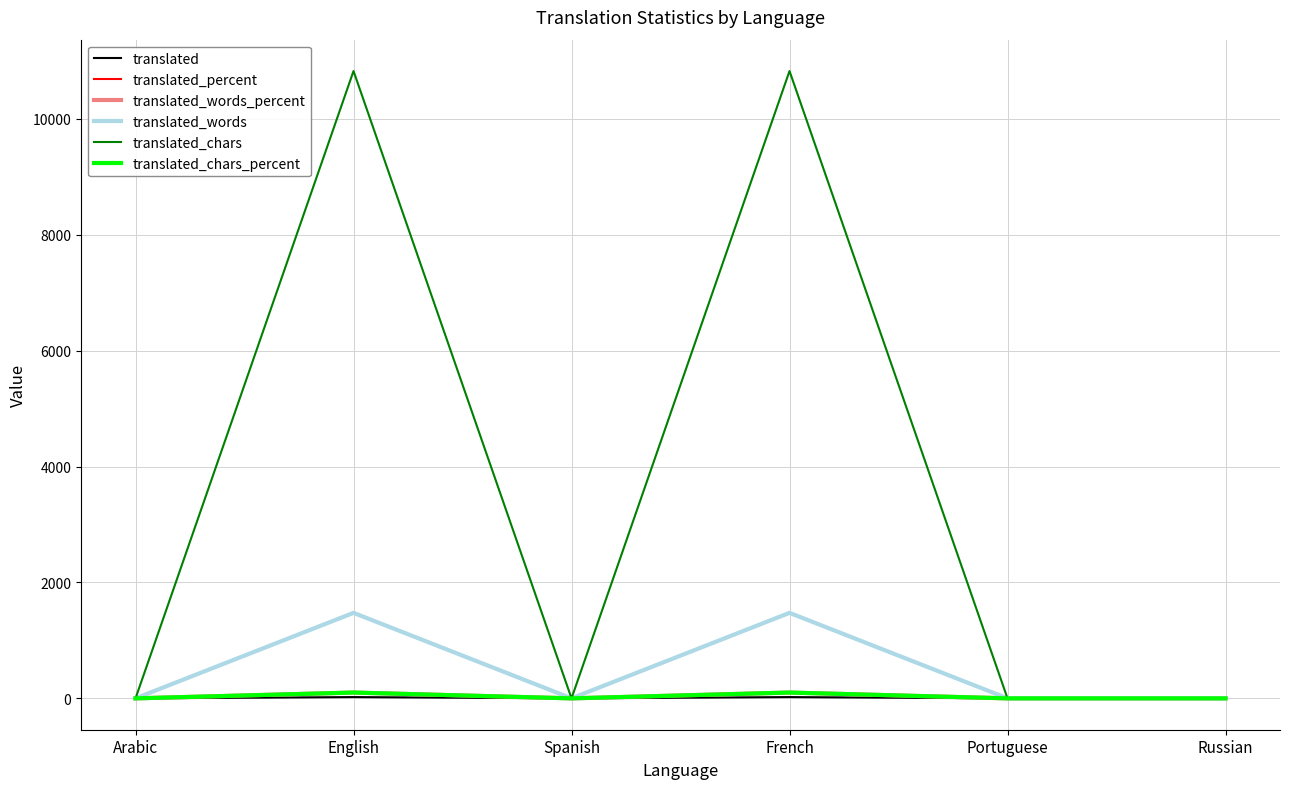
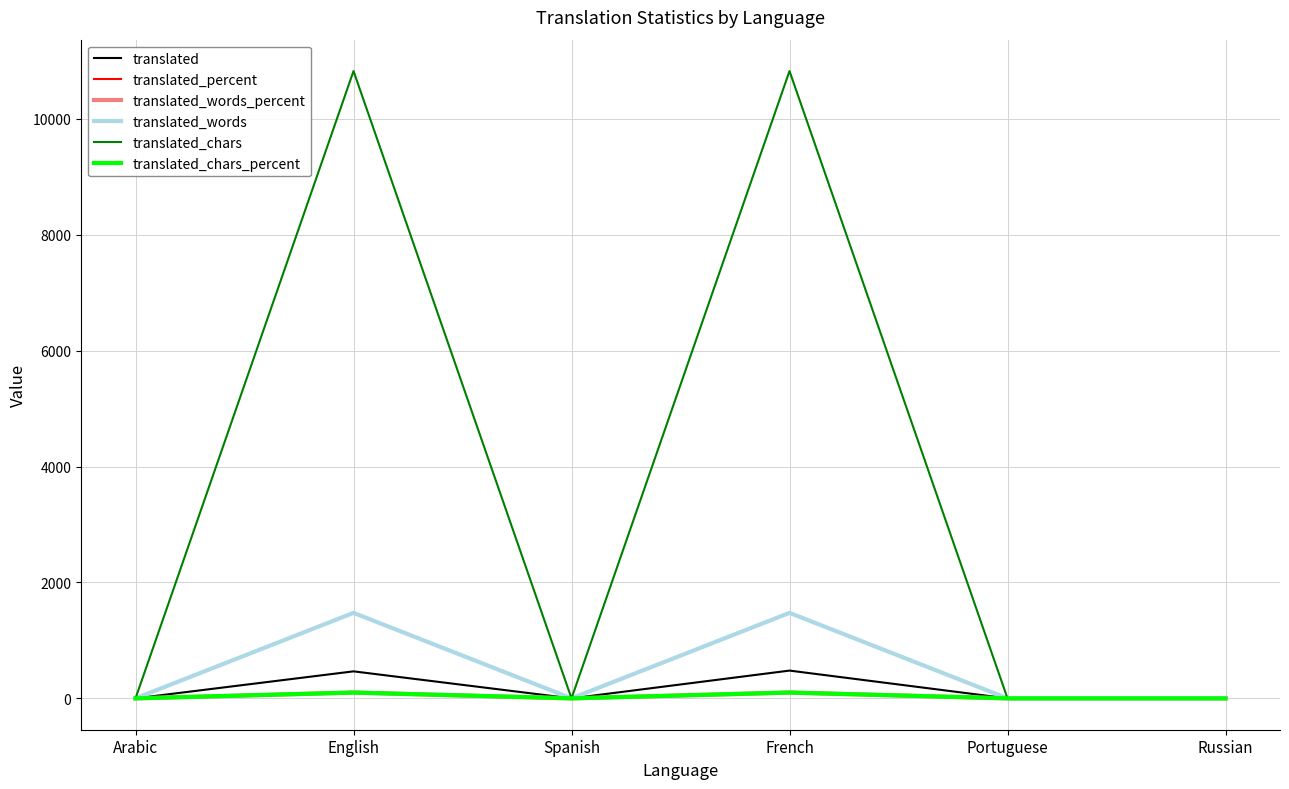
translated, English: 0 -> 500
translated, French: 0 -> 500
